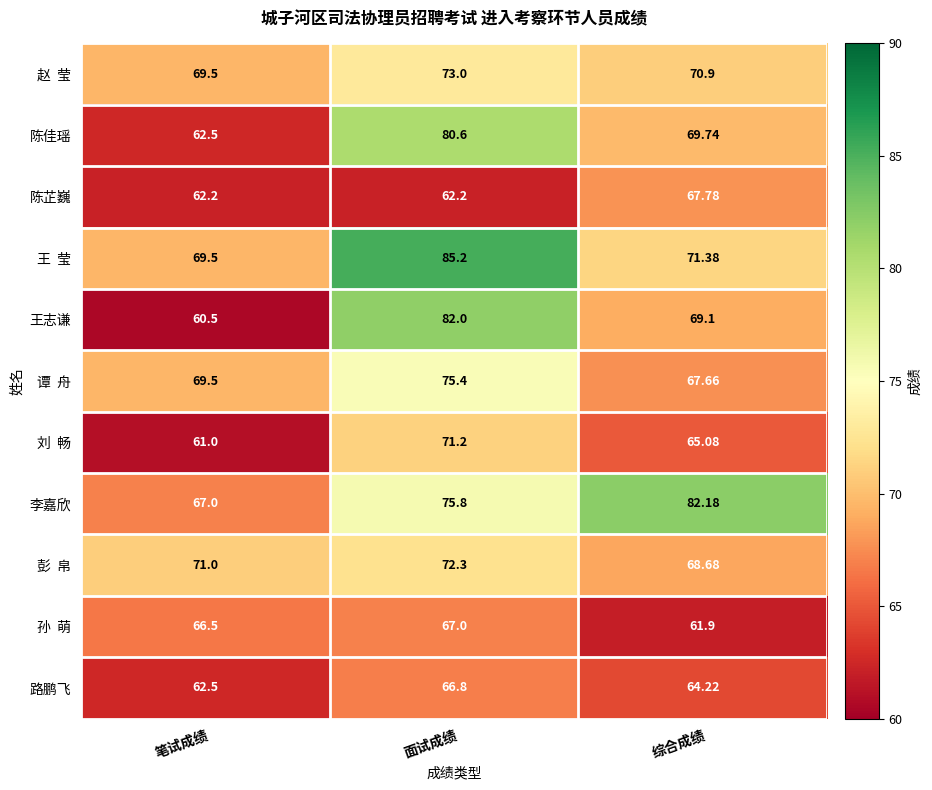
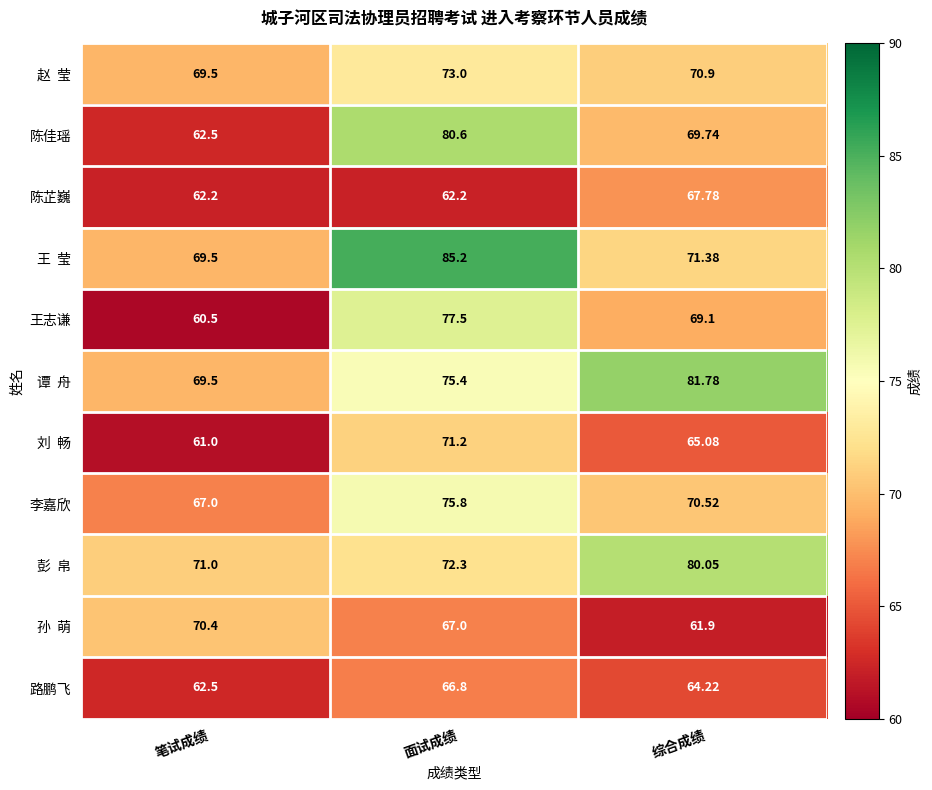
王志谦, 面试成绩: 82.0 -> 77.5
谭 舟, 综合成绩: 67.66 -> 81.78
李嘉欣, 综合成绩: 82.18 -> 70.52
彭 帛, 综合成绩: 68.68 -> 80.05
孙 萌, 笔试成绩: 66.5 -> 70.4
